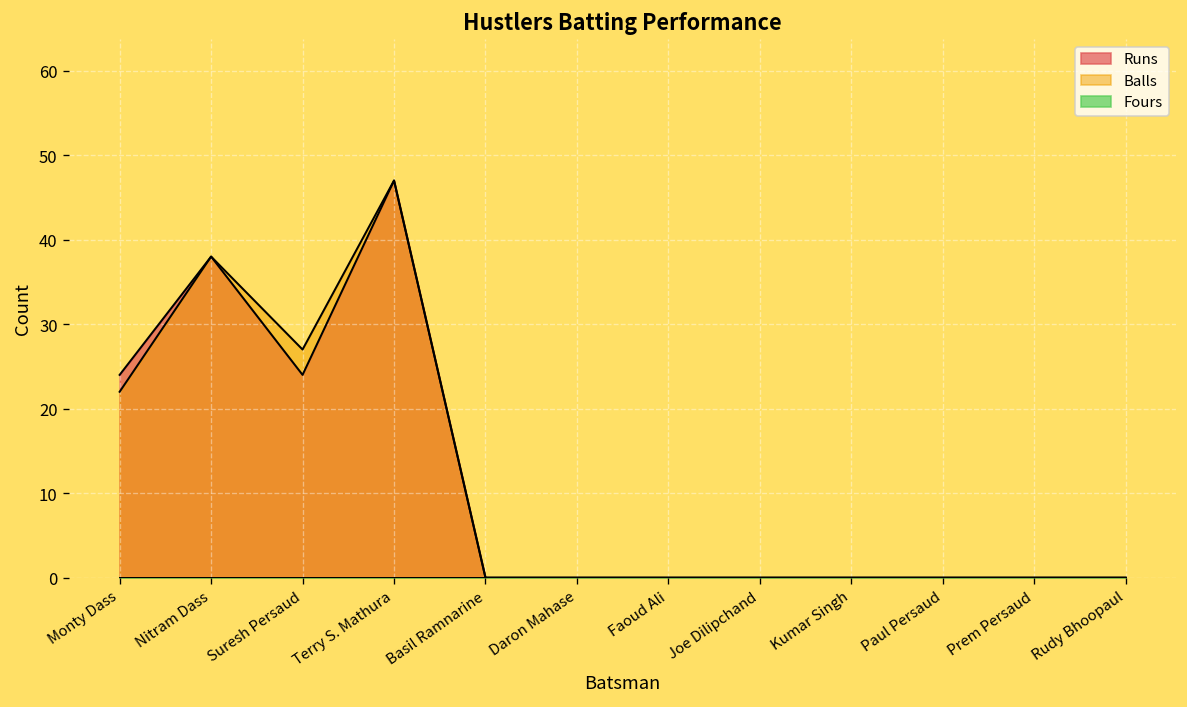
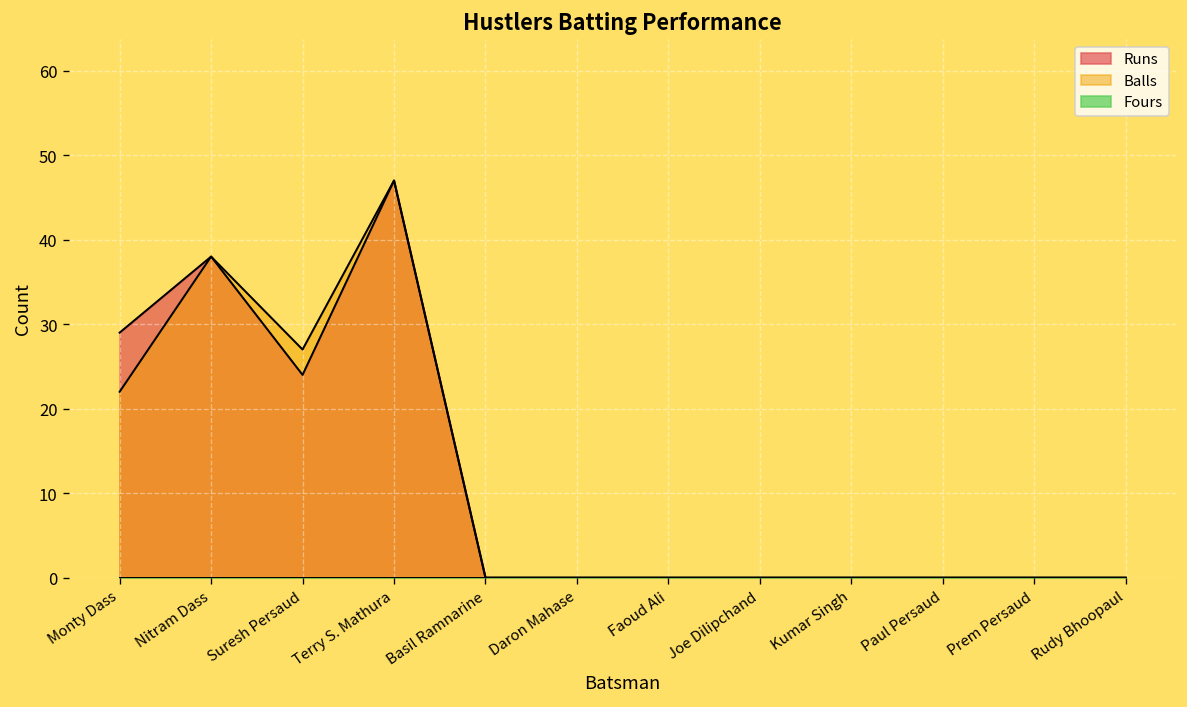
Runs, Monty Dass: 24 -> 29
